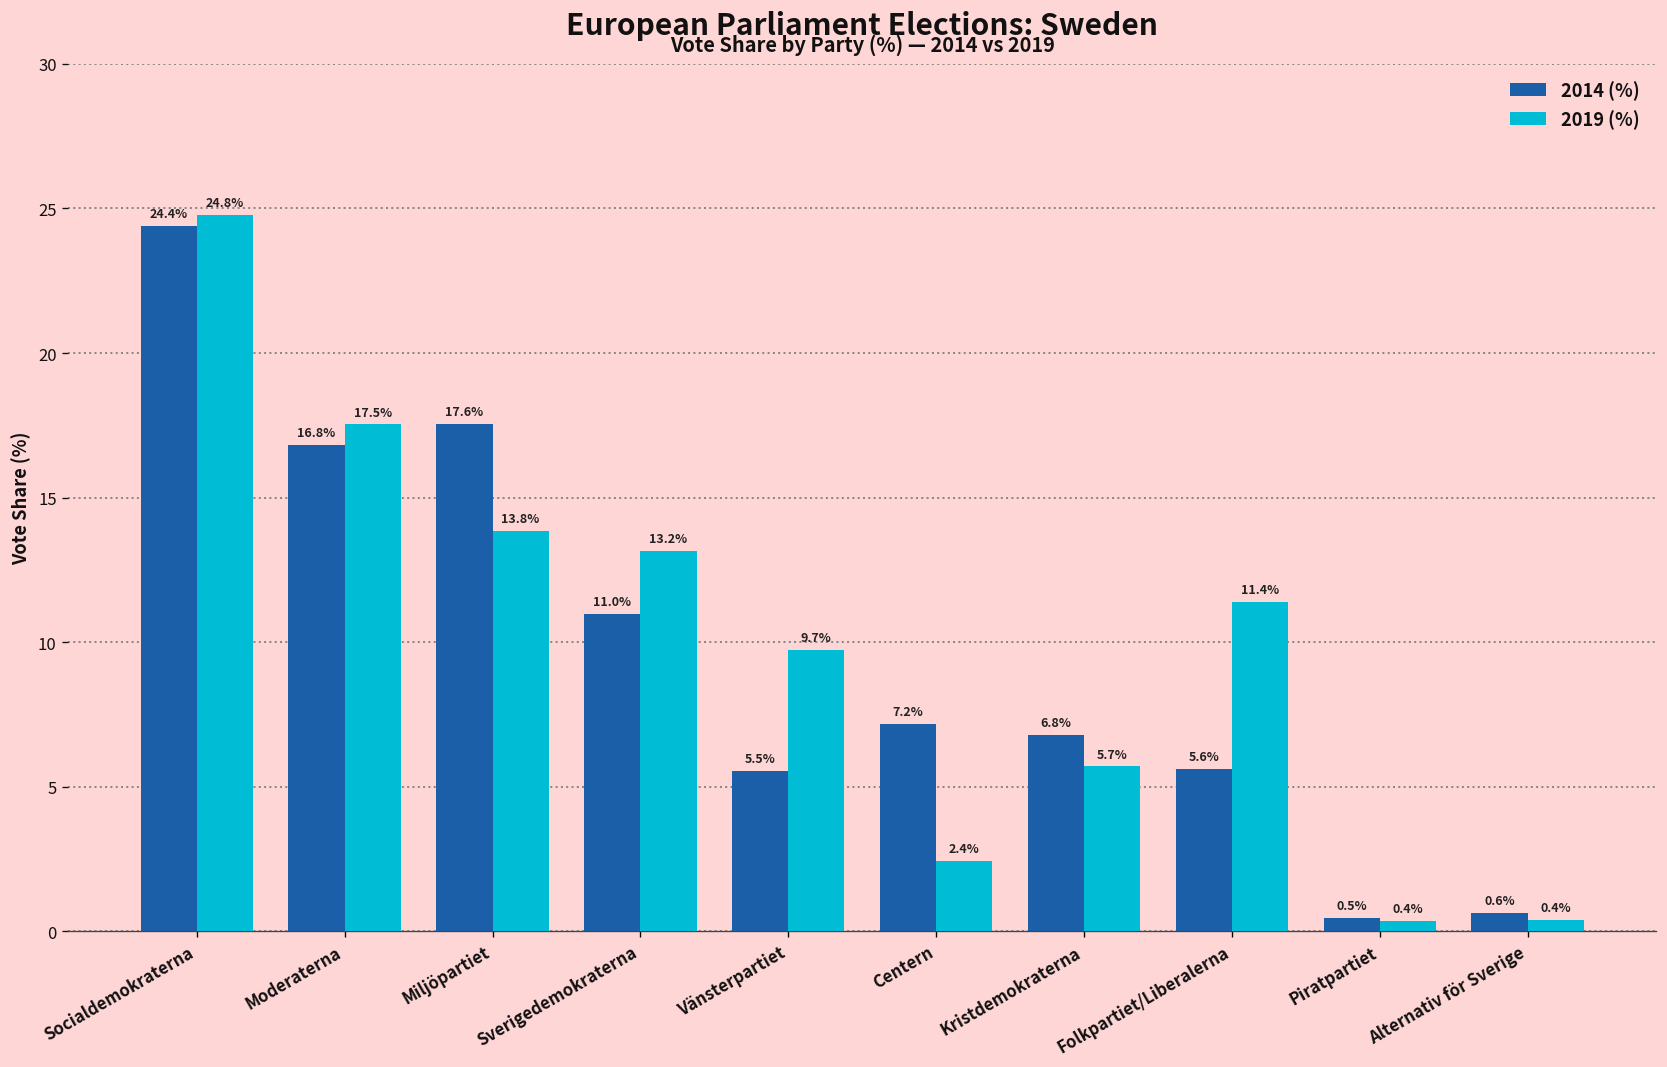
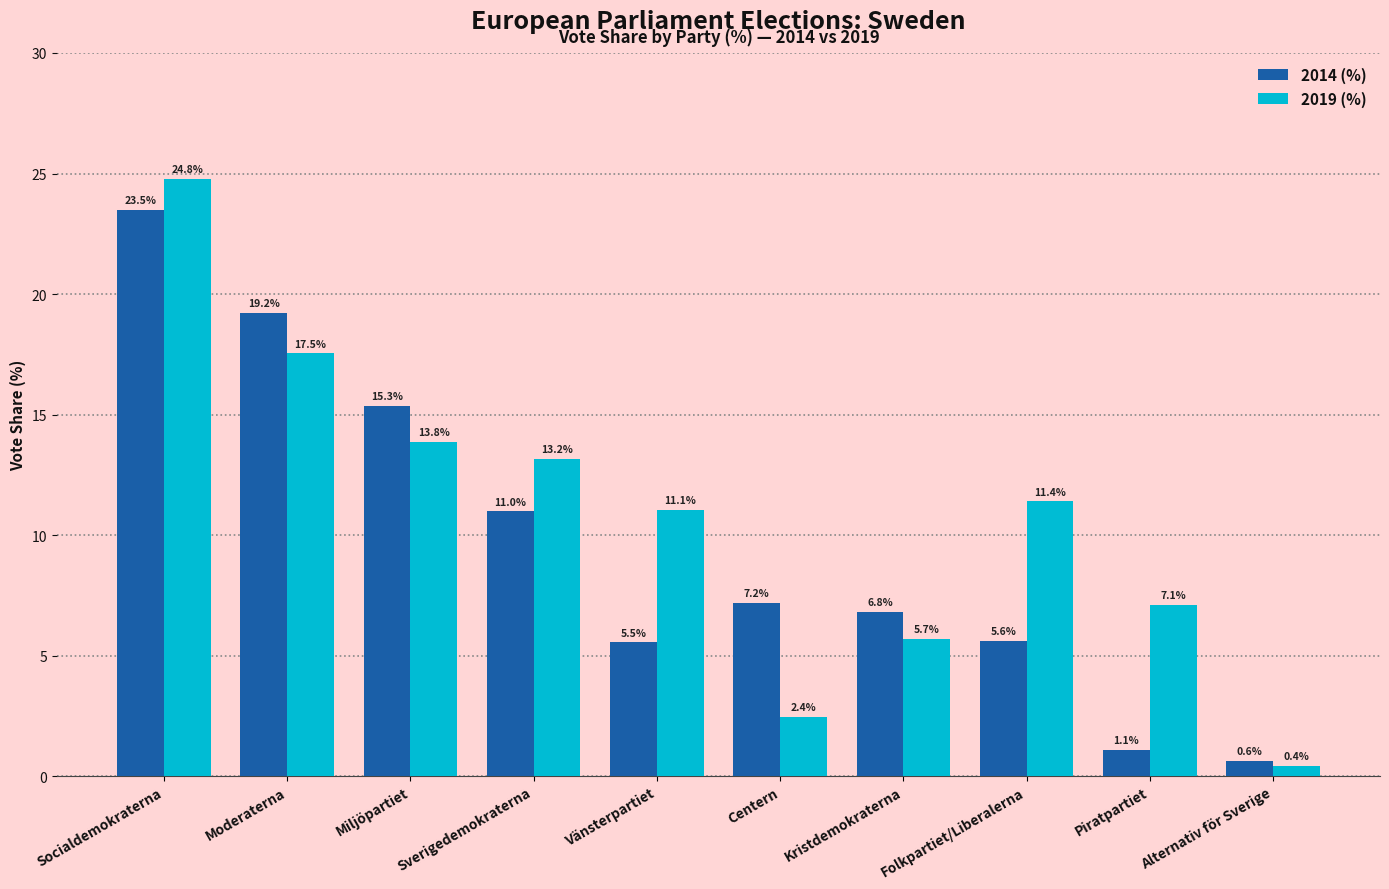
2014 (%), Socialdemokraterna: 24.4% -> 23.5%
2014 (%), Moderaterna: 16.8% -> 19.2%
2014 (%), Miljöpartiet: 17.6% -> 15.3%
2019 (%), Vänsterpartiet: 9.7% -> 11.1%
2014 (%), Piratpartiet: 0.5% -> 1.1%
2019 (%), Piratpartiet: 0.4% -> 7.1%
